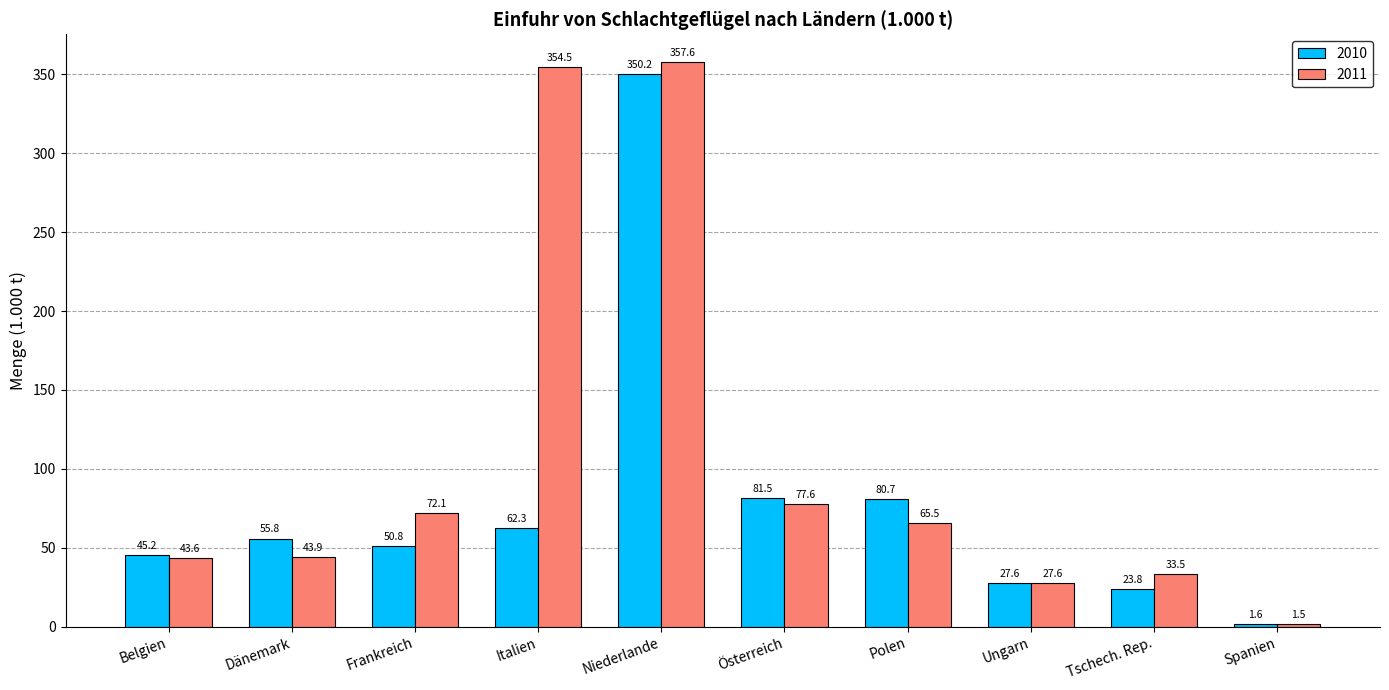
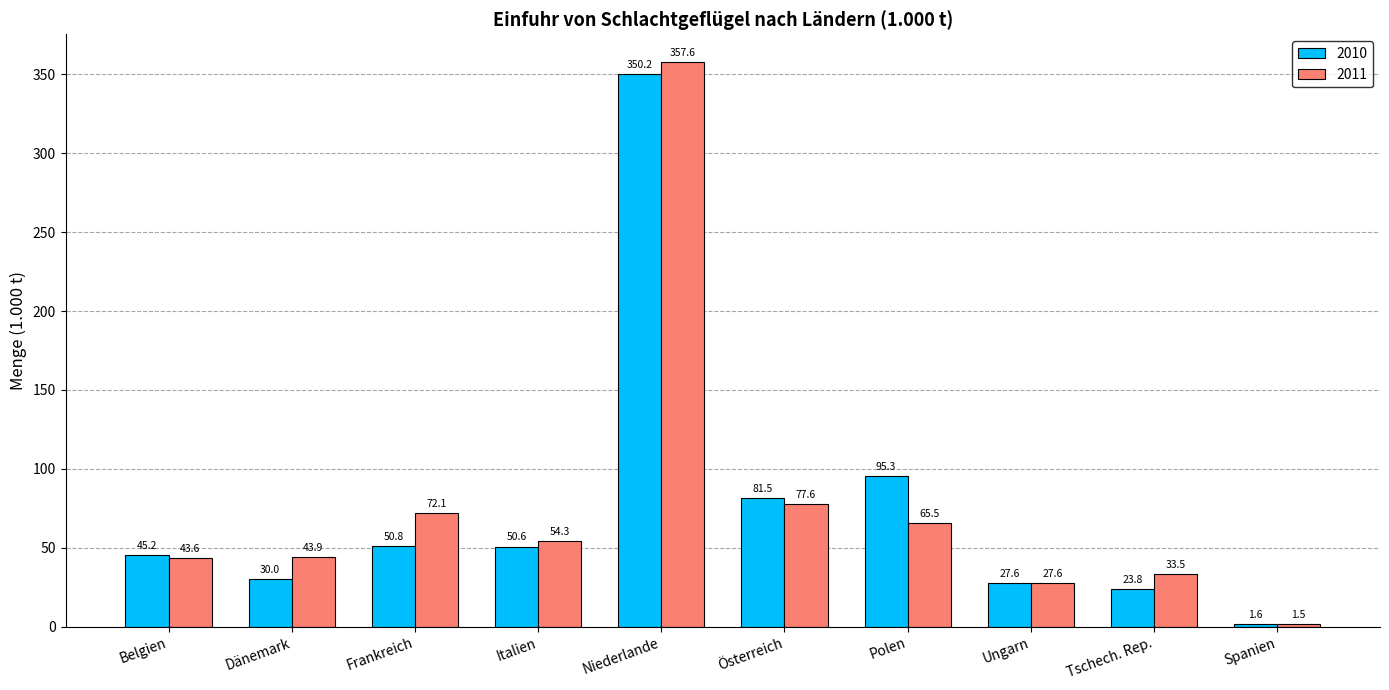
2010, Dänemark: 55.8 -> 30.0
2010, Italien: 62.3 -> 50.6
2011, Italien: 354.5 -> 54.3
2010, Polen: 80.7 -> 95.3
